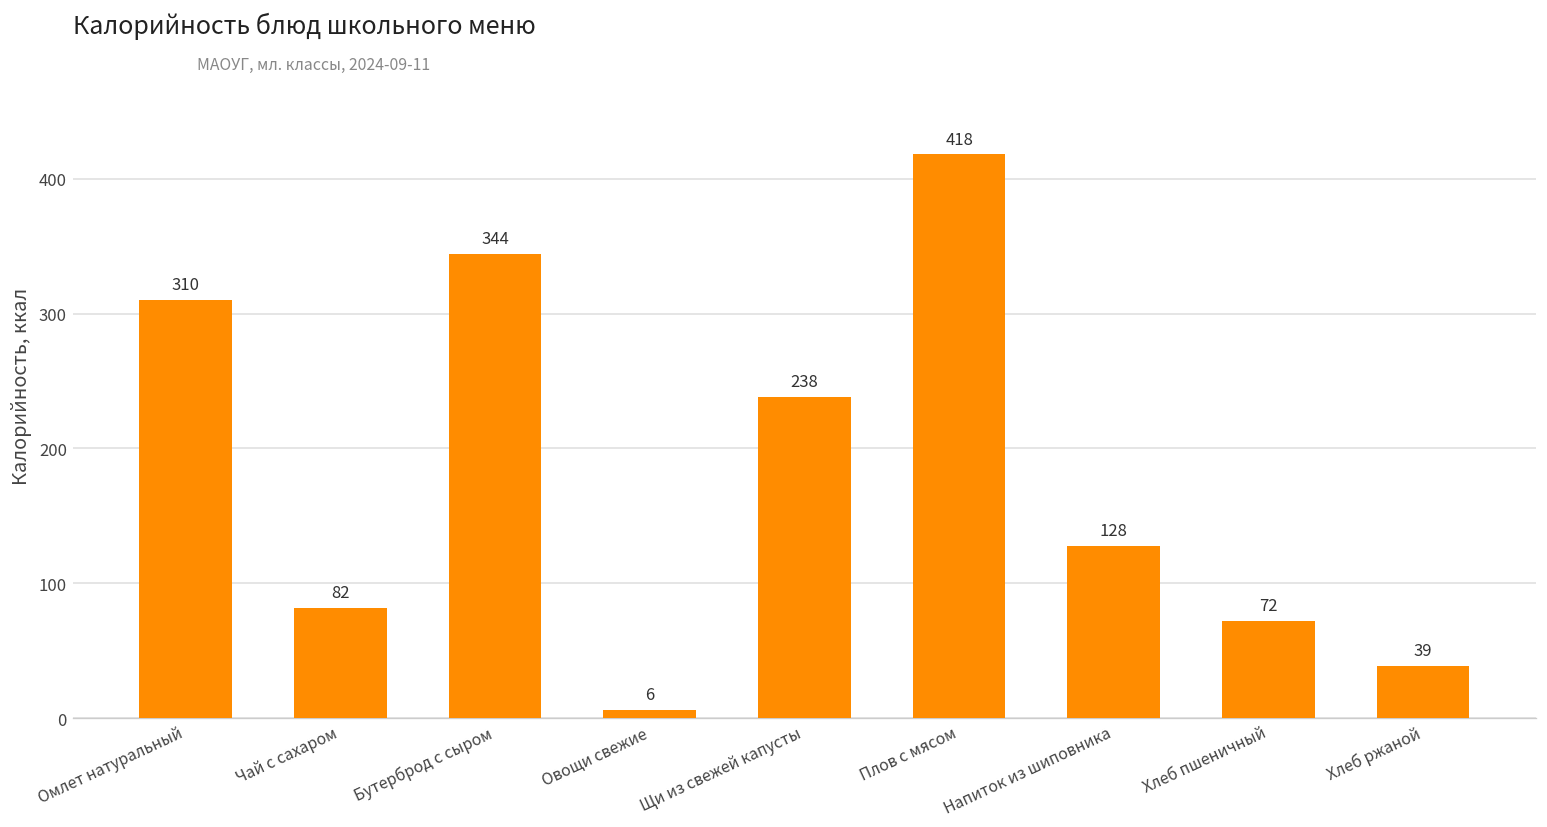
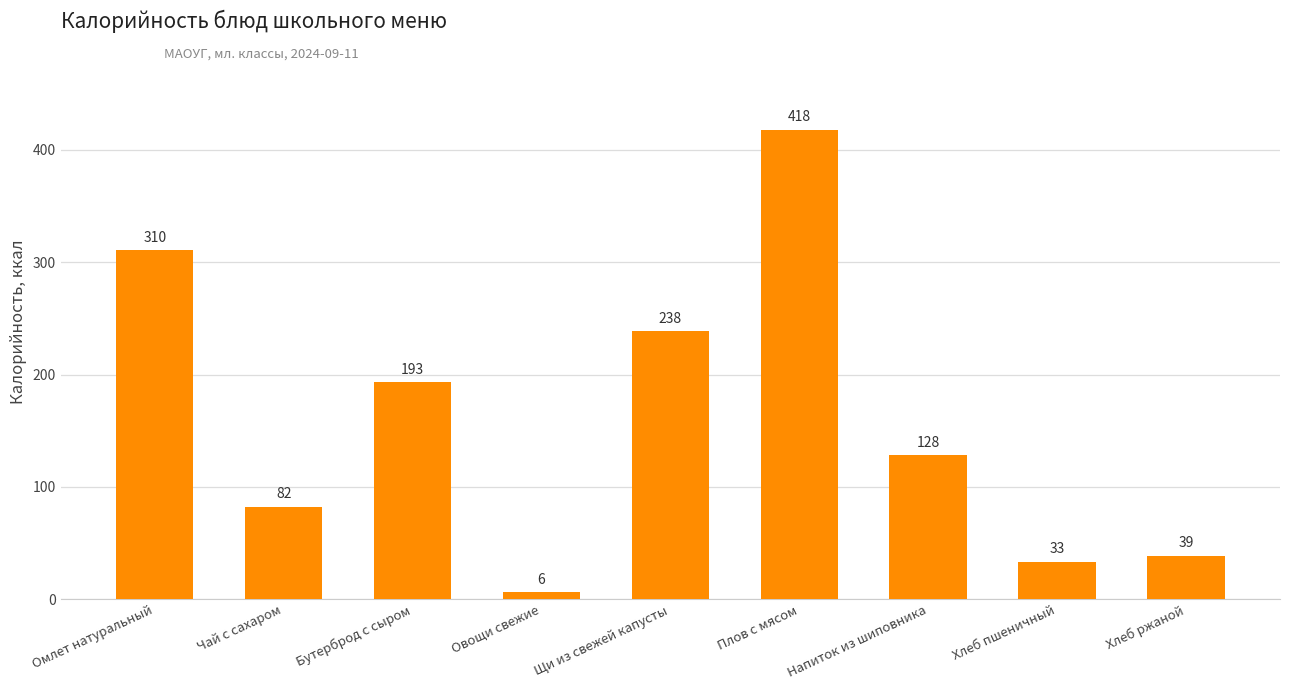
Бутерброд с сыром: 344 -> 193
Хлеб пшеничный: 72 -> 33
